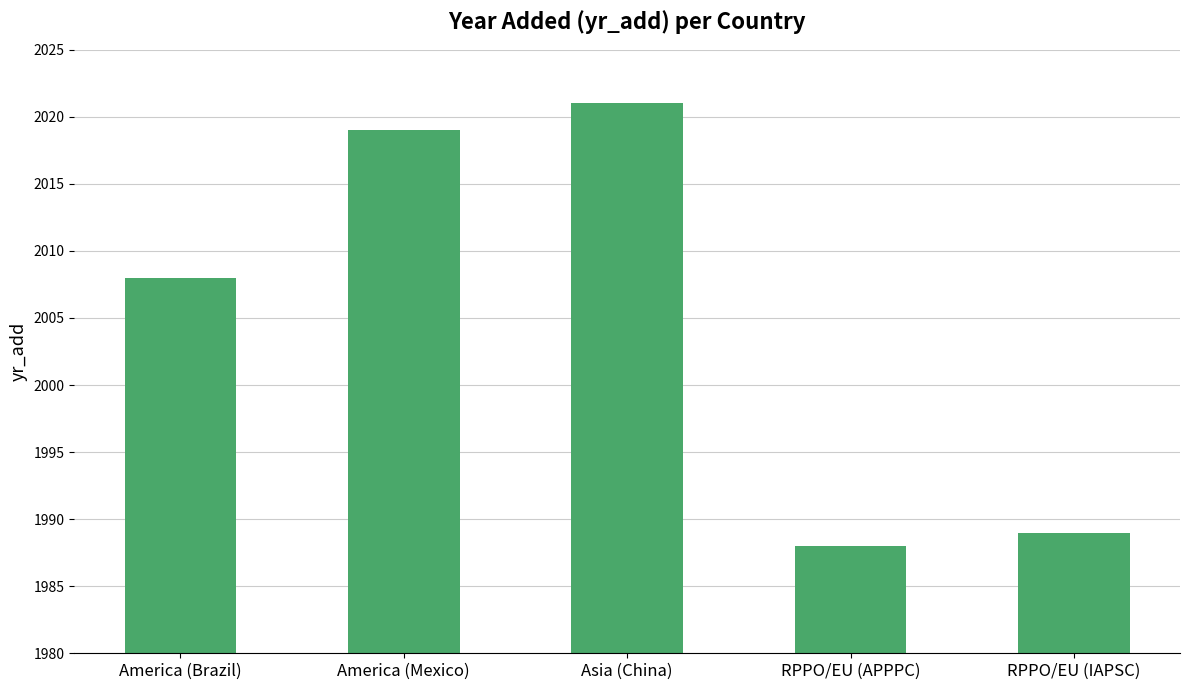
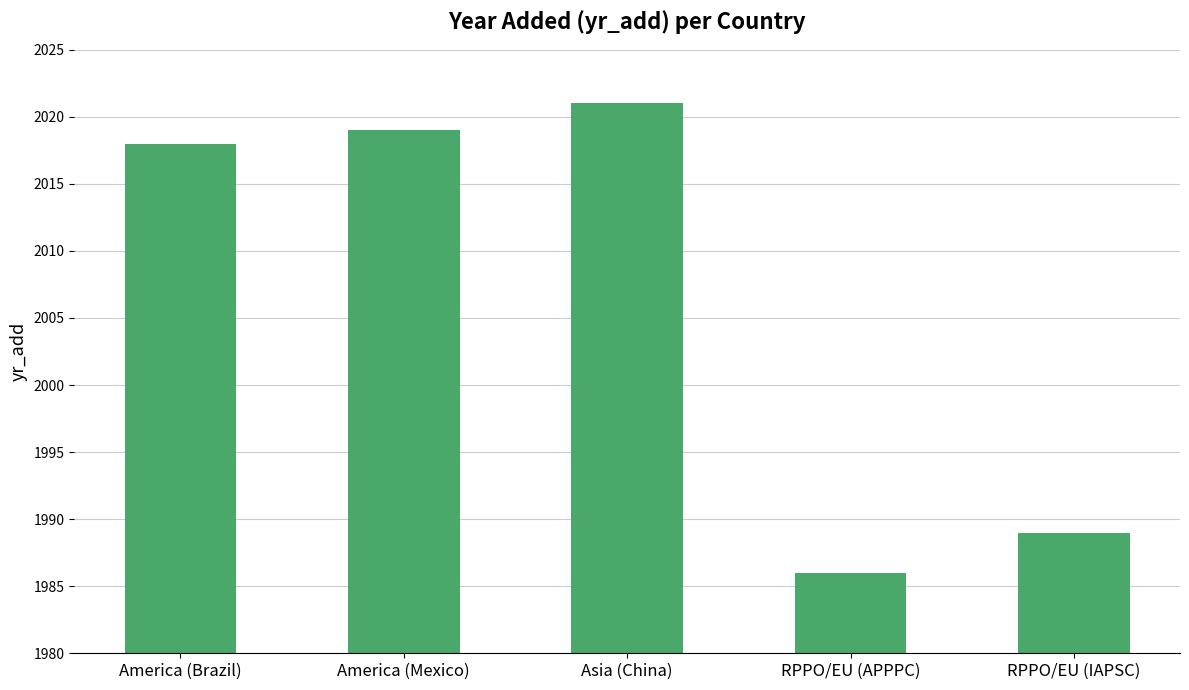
America (Brazil): 2008 -> 2018
RPPO/EU (APPPC): 1988 -> 1986
